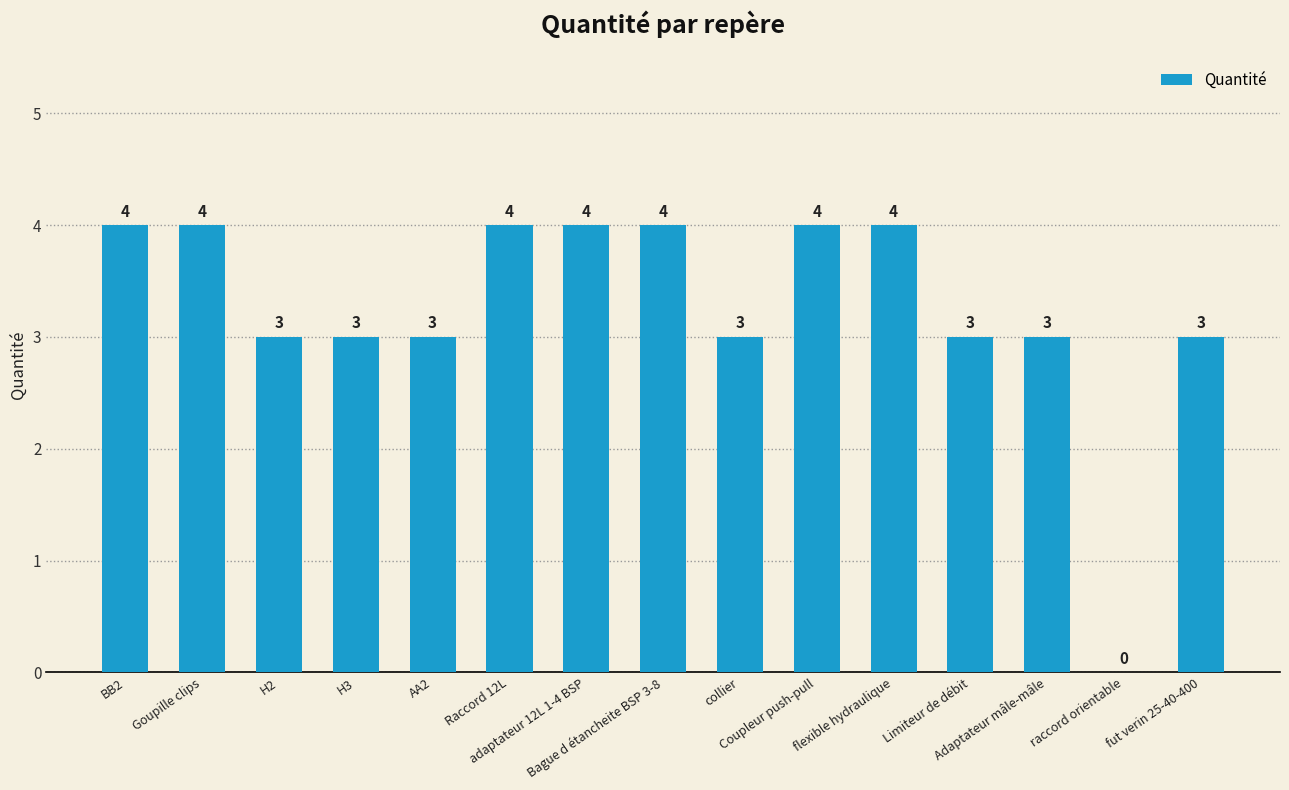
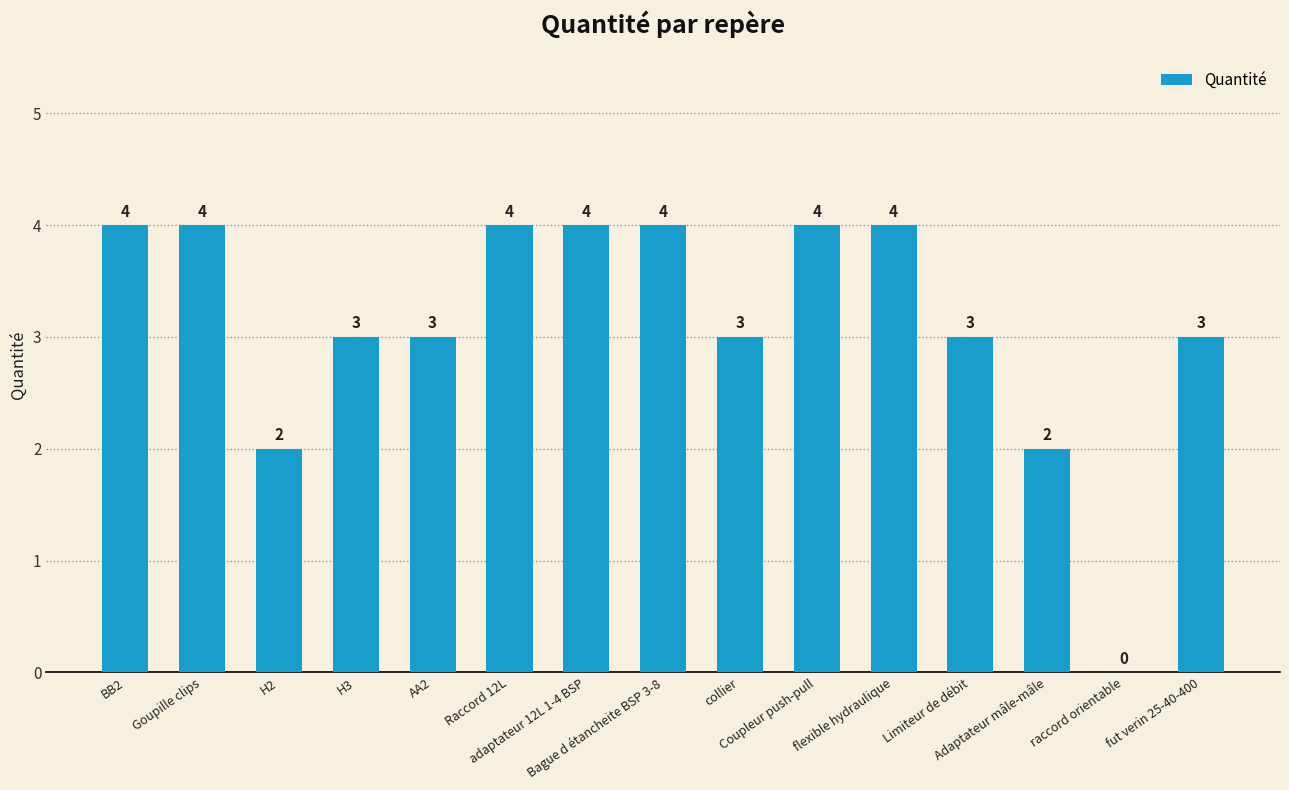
H2: 3 -> 2
Adaptateur mâle-mâle: 3 -> 2
